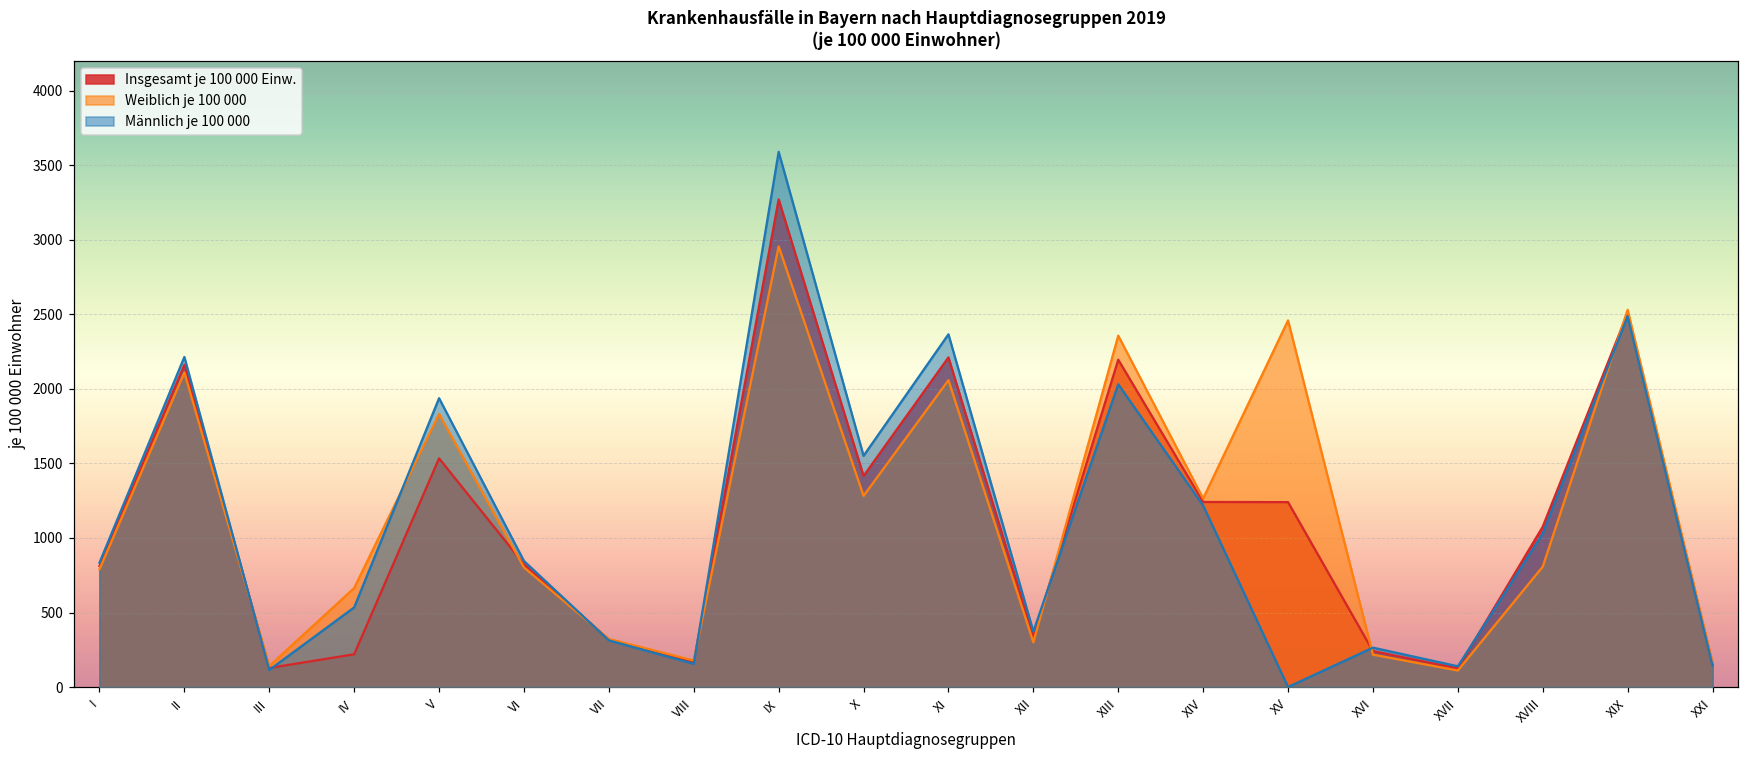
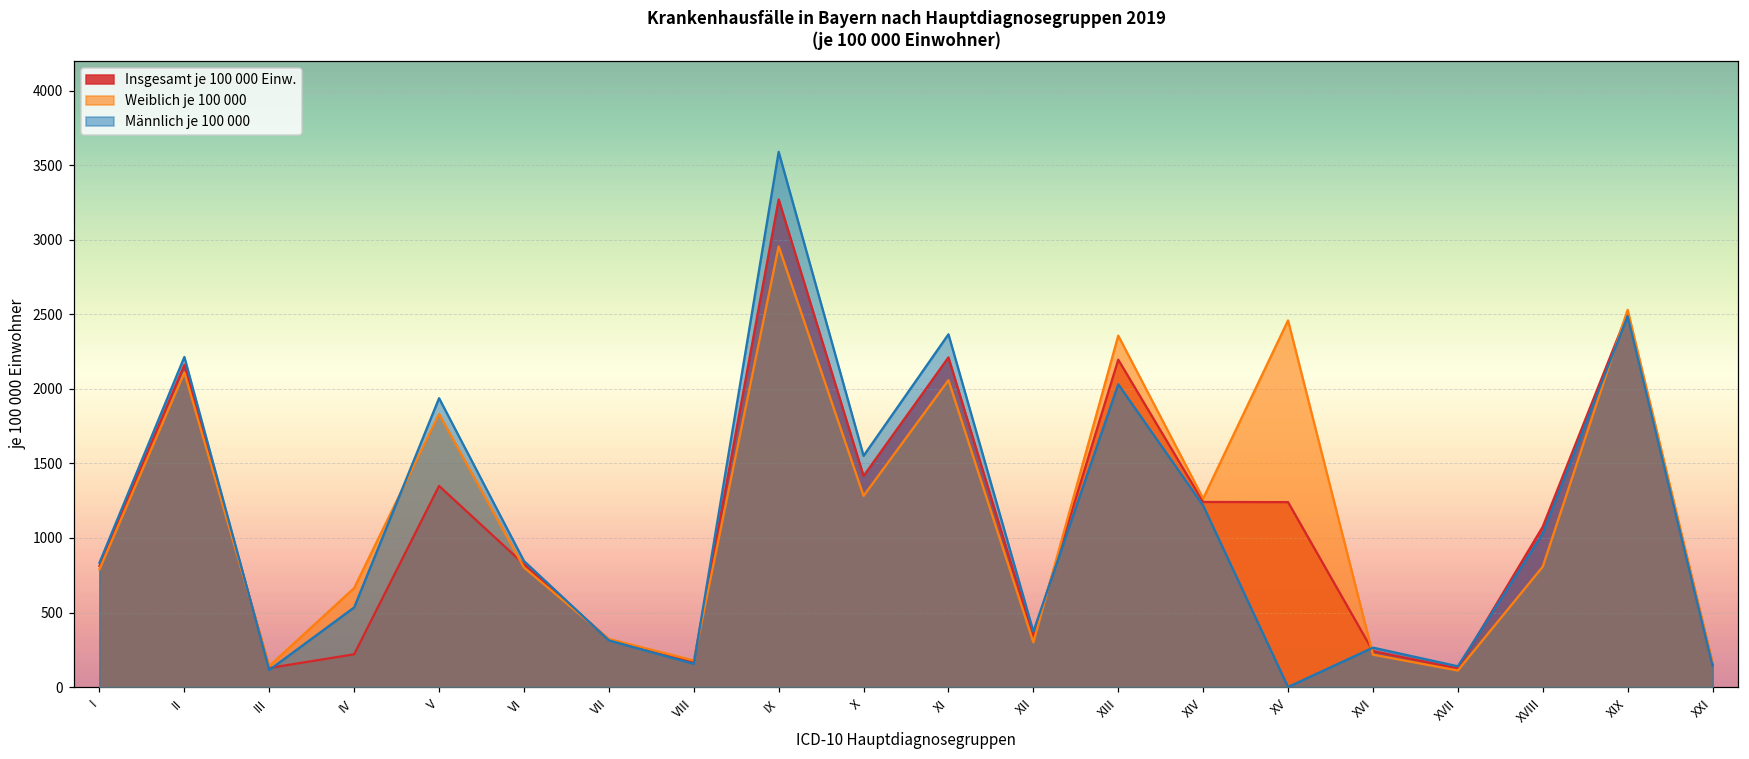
Insgesamt je 100 000 Einw., V: 1530 -> 1350
